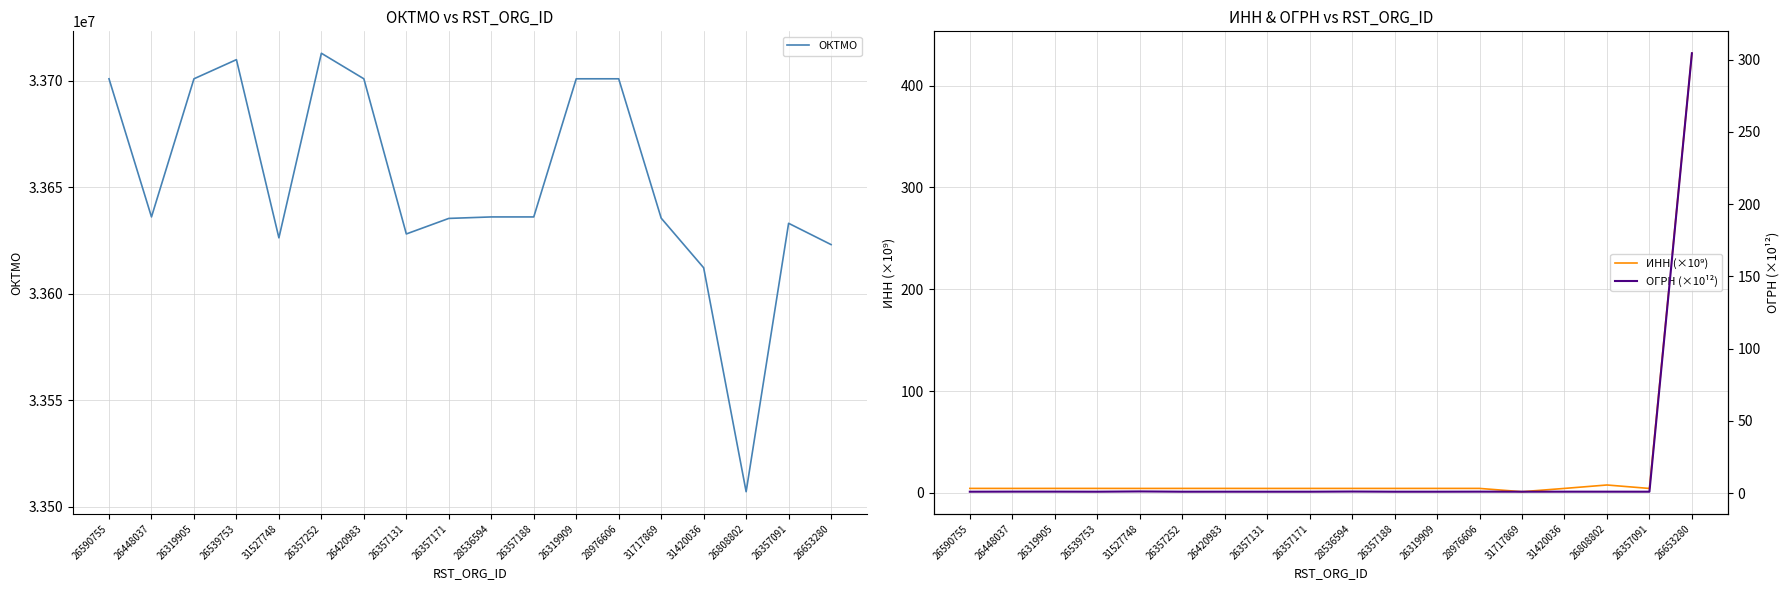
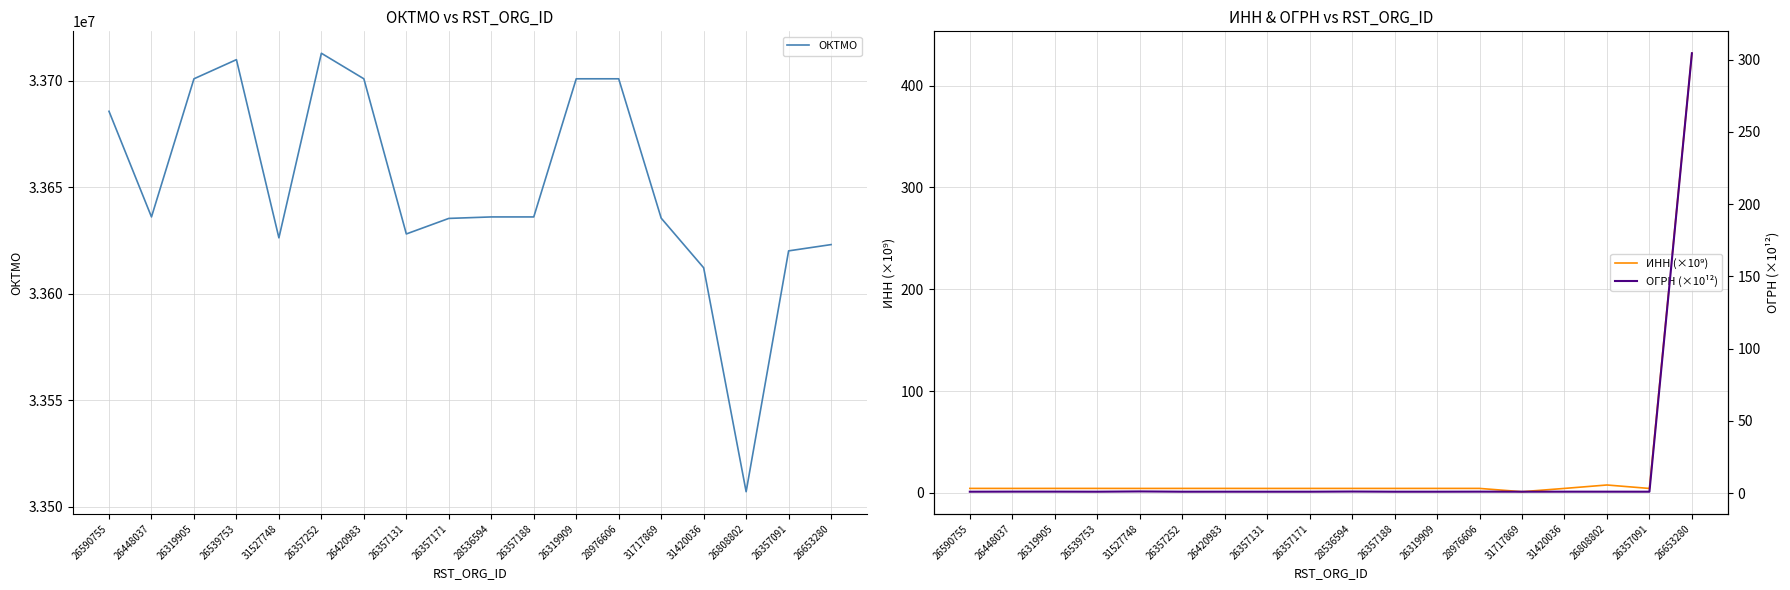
ОКТМО vs RST_ORG_ID, 26590755: 33701000 -> 33686000
ОКТМО vs RST_ORG_ID, 26357091: 33633000 -> 33620000
